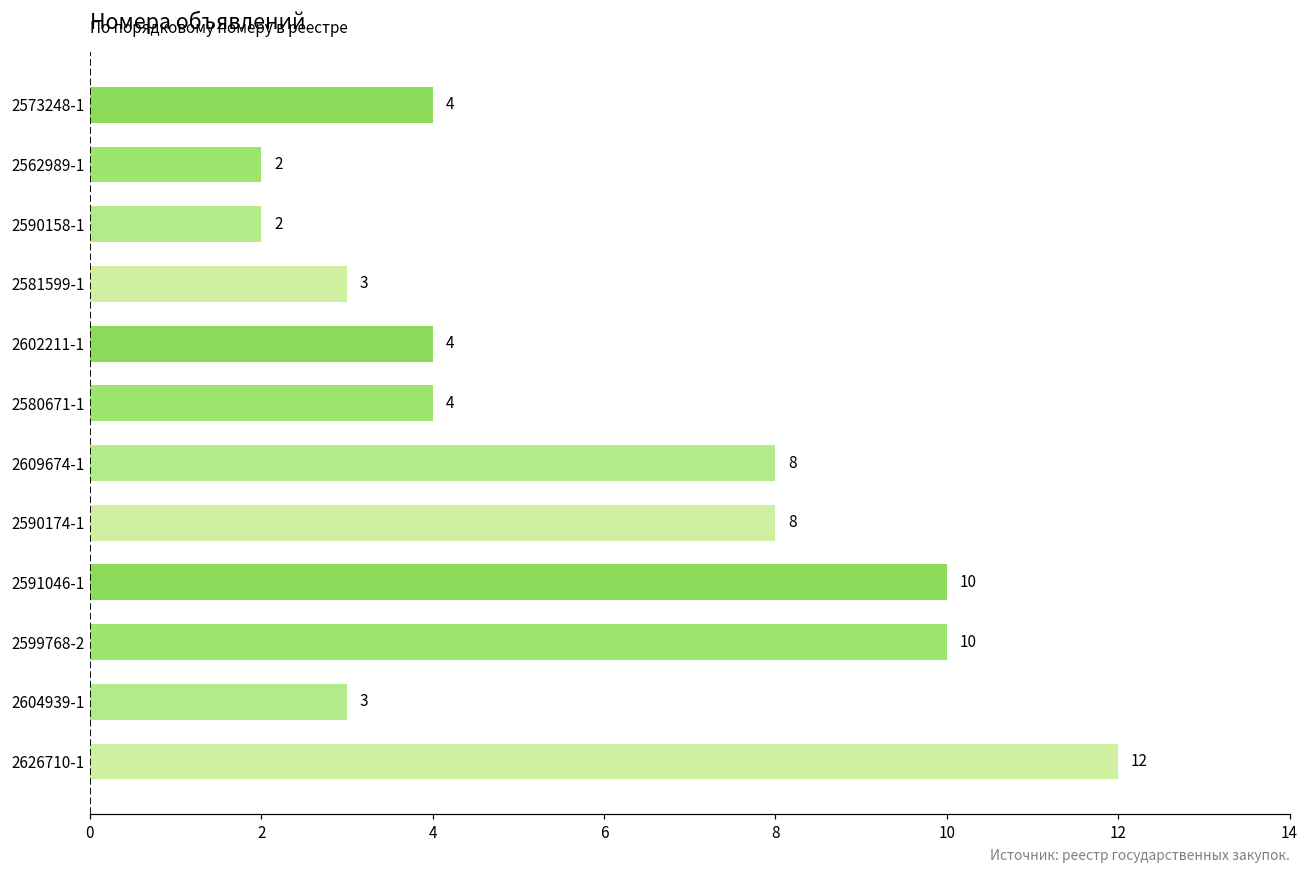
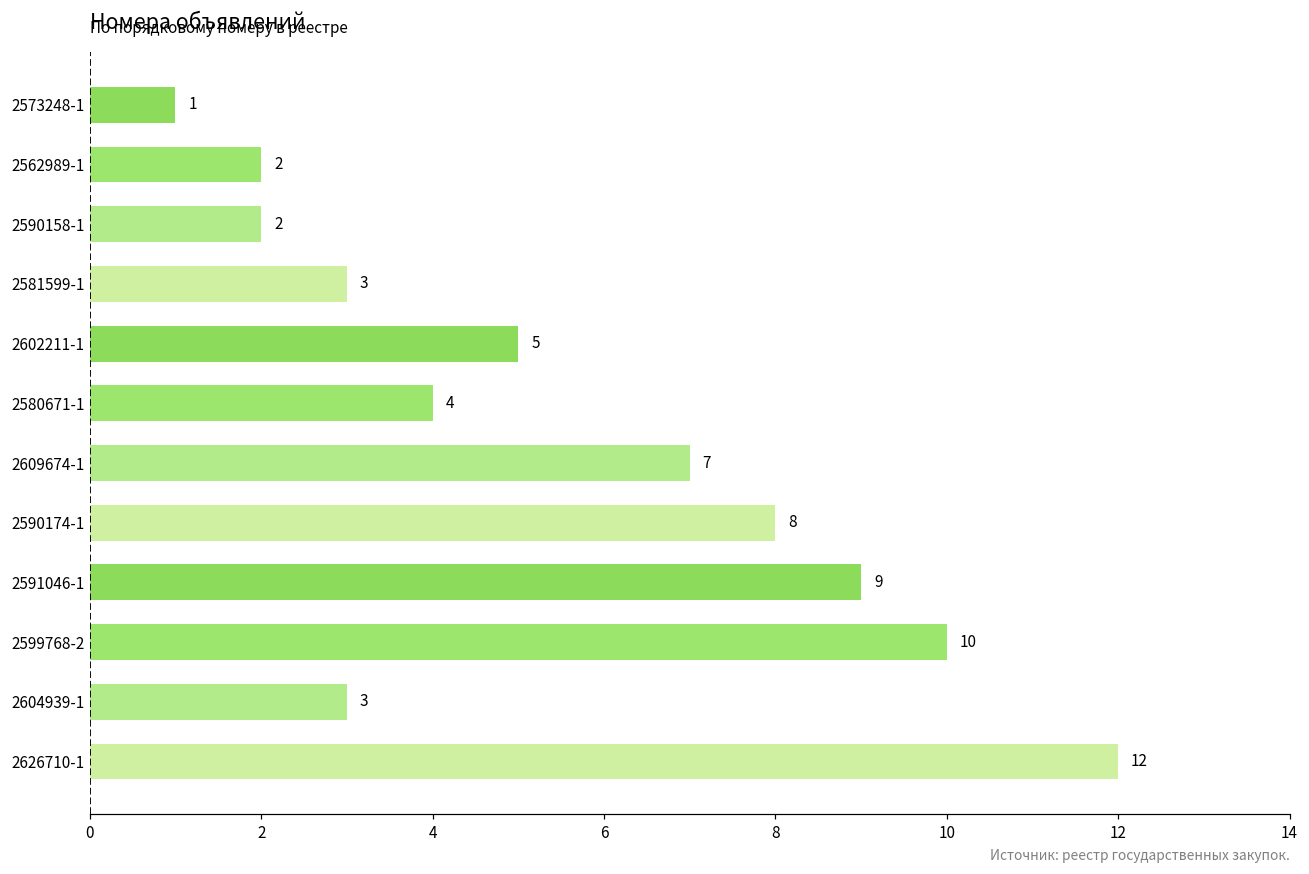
2573248-1: 4 -> 1
2602211-1: 4 -> 5
2609674-1: 8 -> 7
2591046-1: 10 -> 9
